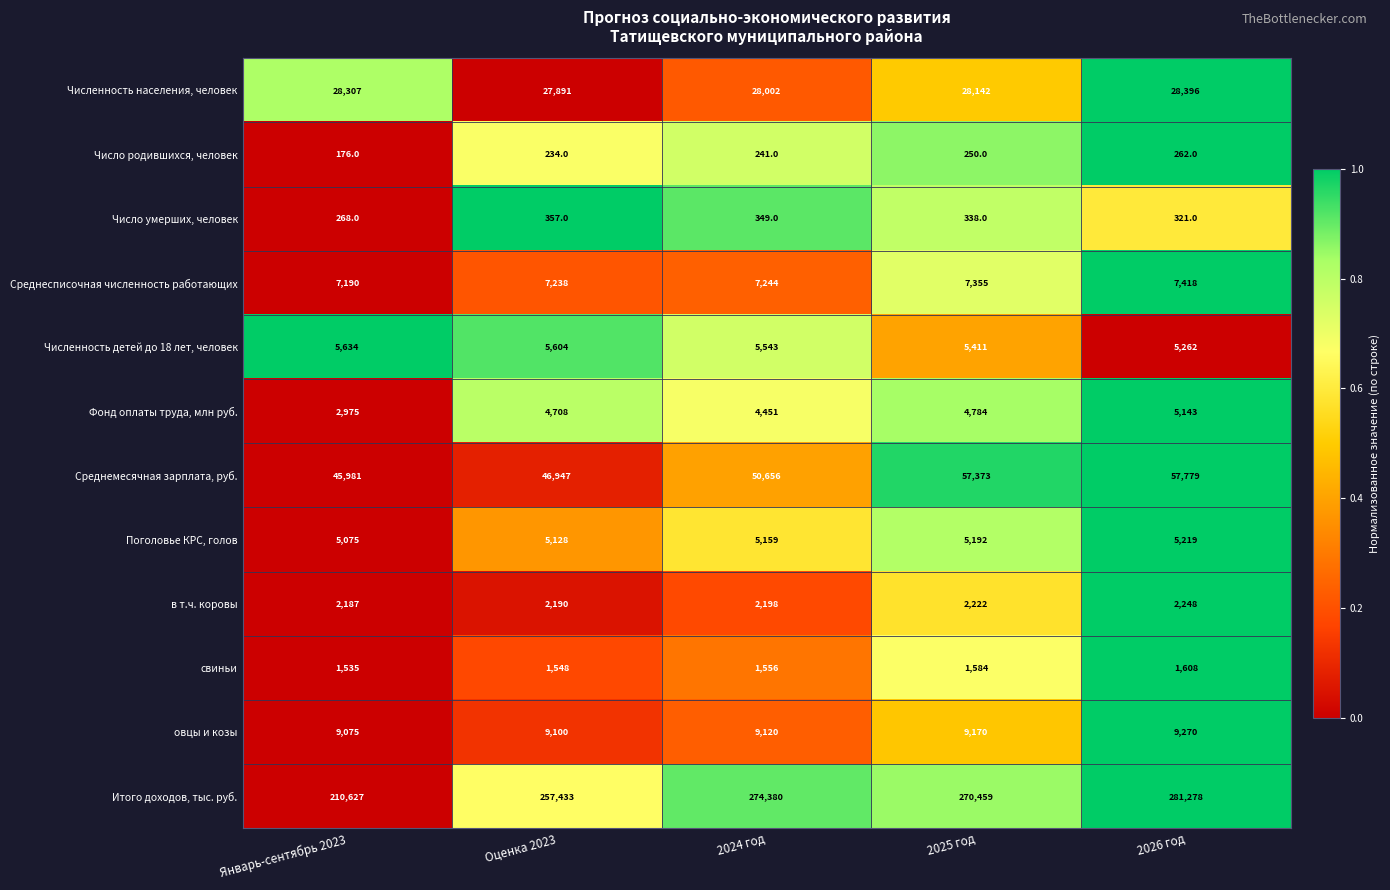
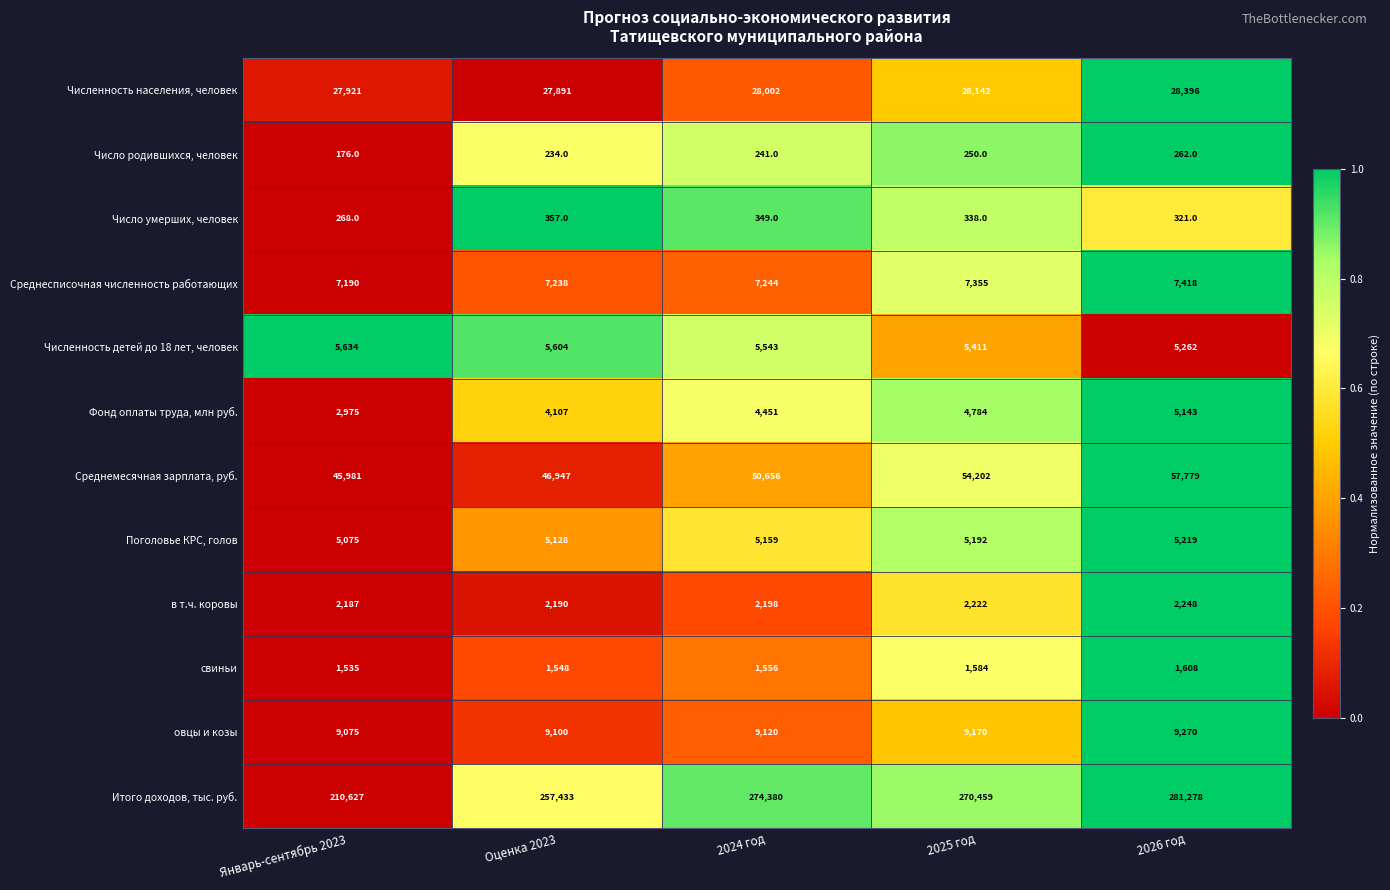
Численность населения, человек, Январь-сентябрь 2023: 28,307 -> 27,921
Фонд оплаты труда, млн руб., Оценка 2023: 4,708 -> 4,107
Среднемесячная зарплата, руб., 2025 год: 57,373 -> 54,202
